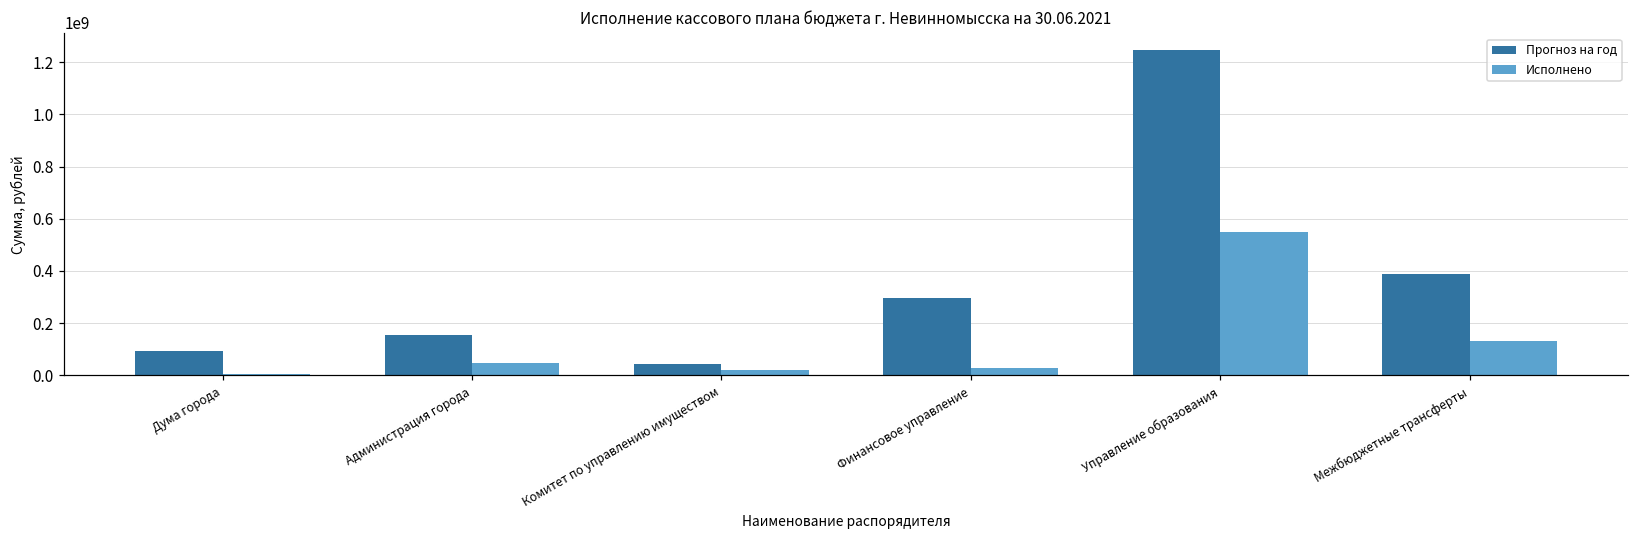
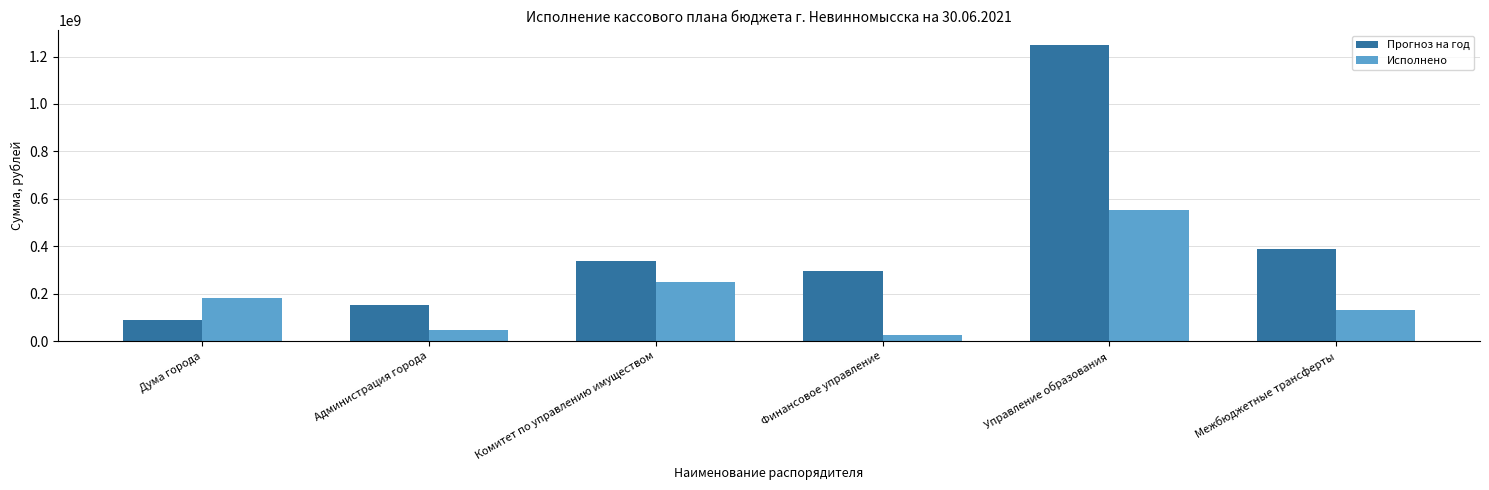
Исполнено, Дума города: 0 -> 180000000
Прогноз на год, Комитет по управлению имуществом: 40000000 -> 340000000
Исполнено, Комитет по управлению имуществом: 20000000 -> 250000000
